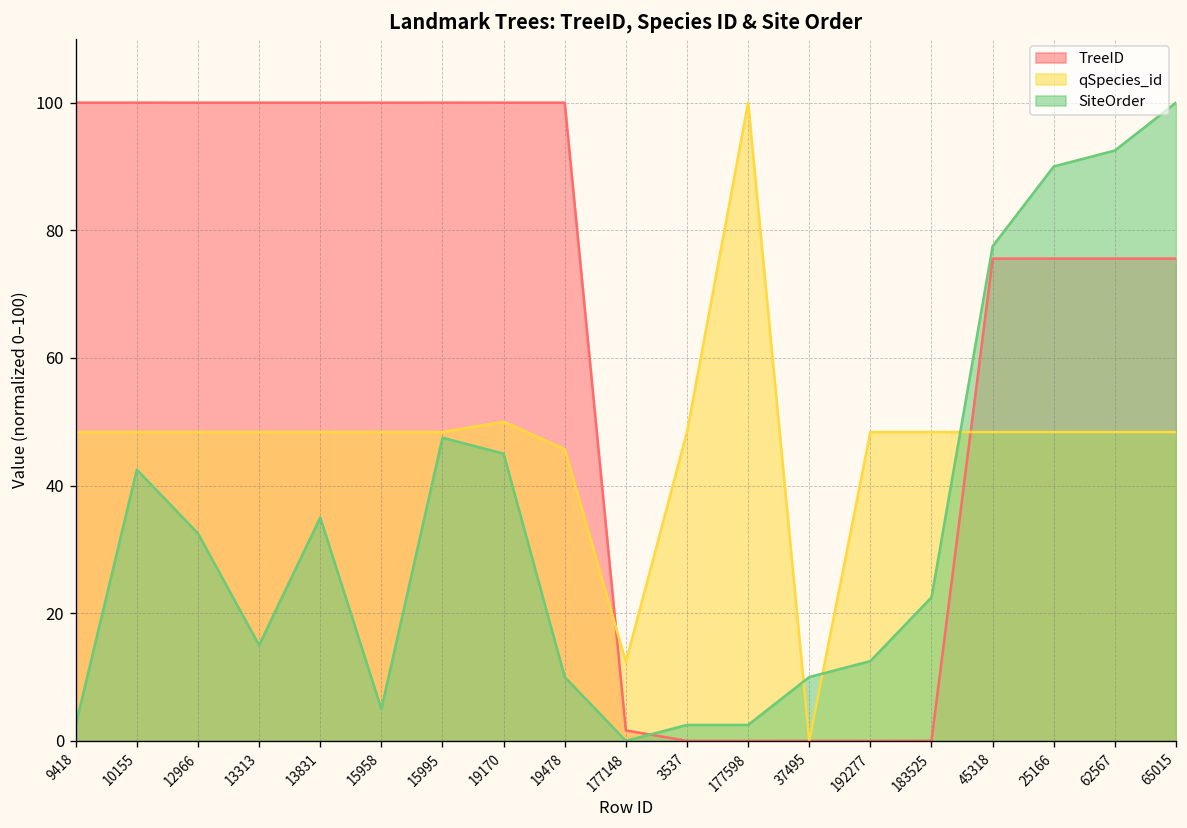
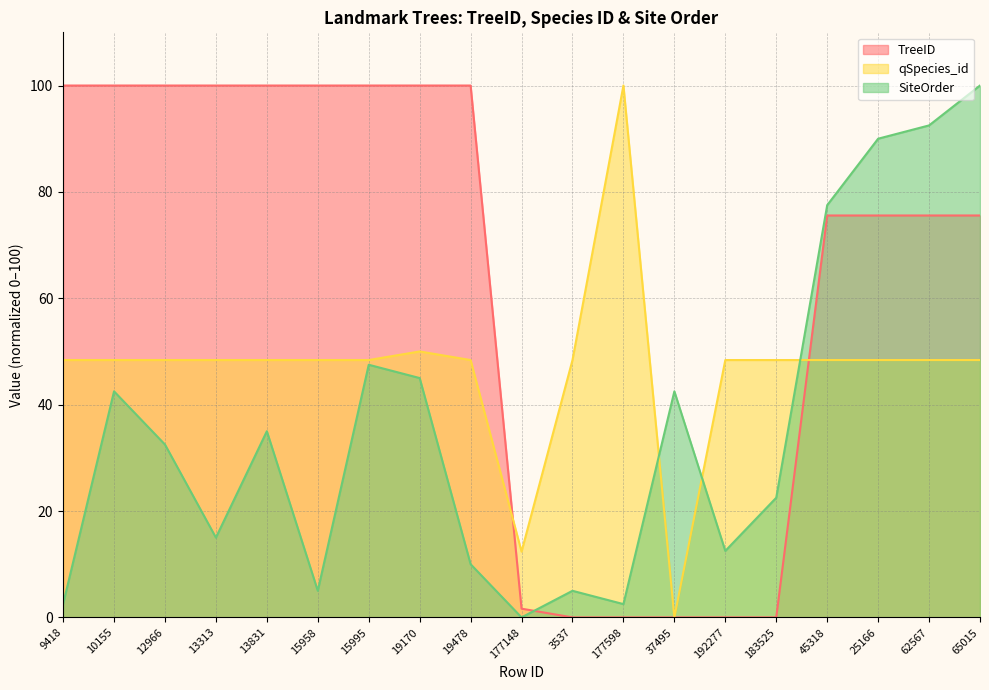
qSpecies_id, 19478: 46 -> 48
SiteOrder, 3537: 3 -> 5
SiteOrder, 37495: 10 -> 43
